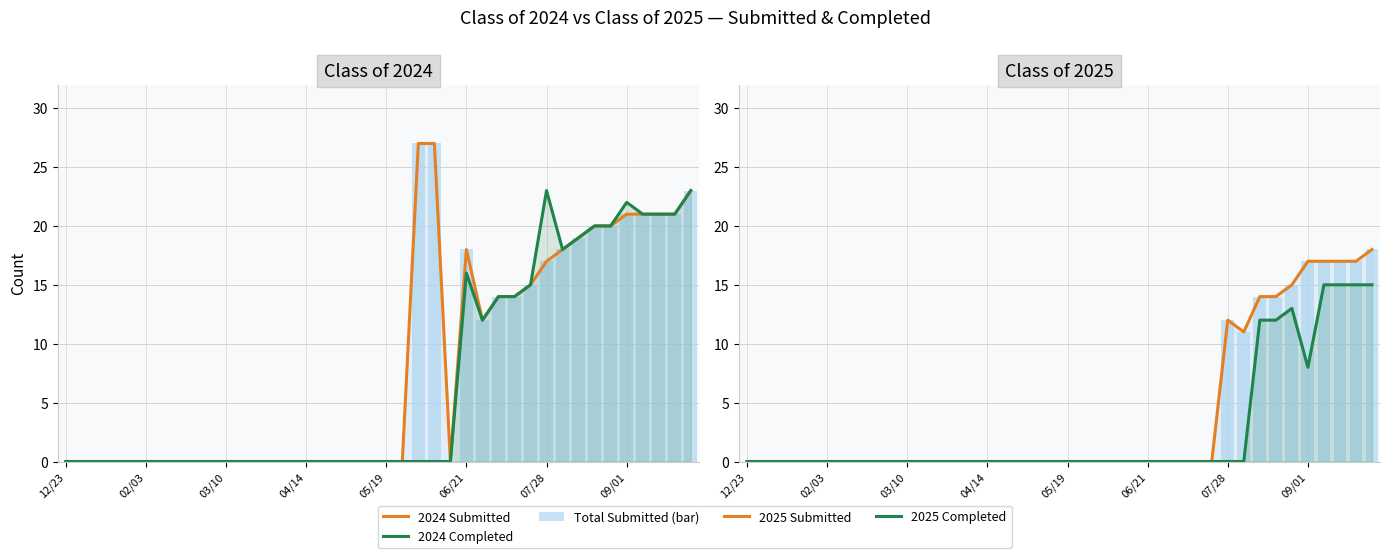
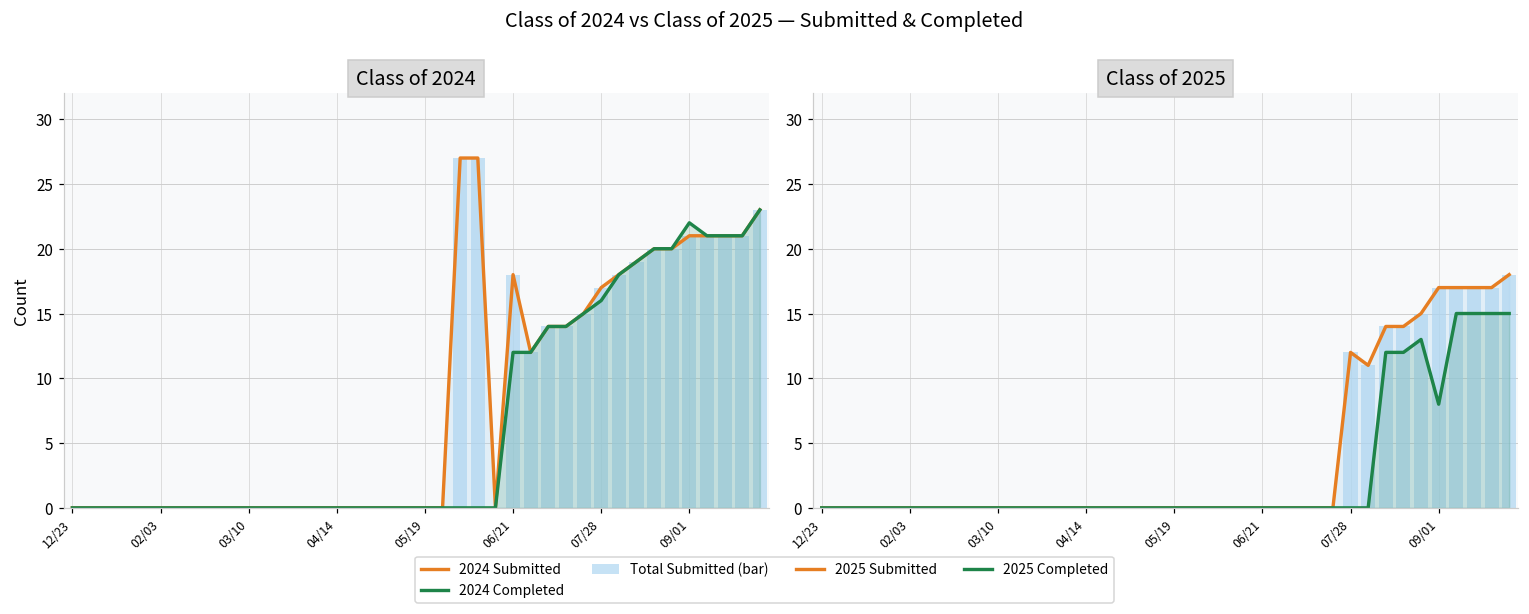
Class of 2024, 2024 Completed, 06/21: 16 -> 12
Class of 2024, 2024 Completed, 07/28: 23 -> 16
